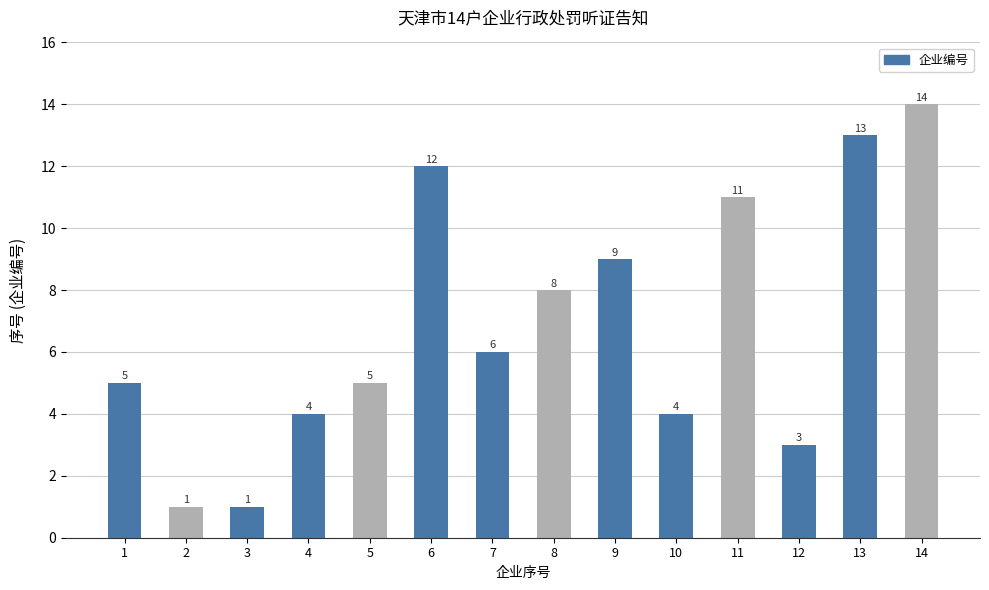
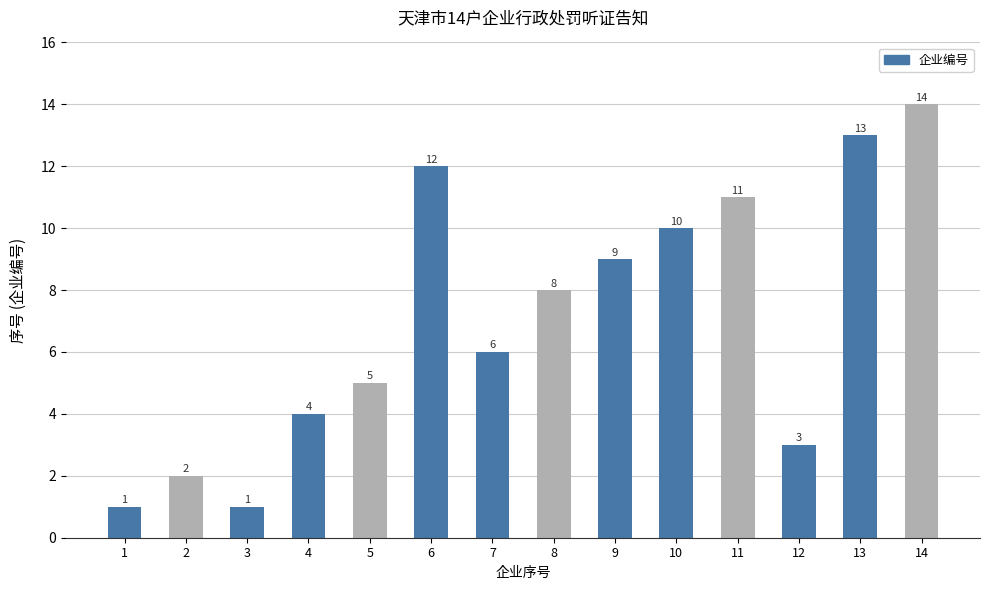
1: 5 -> 1
2: 1 -> 2
10: 4 -> 10
